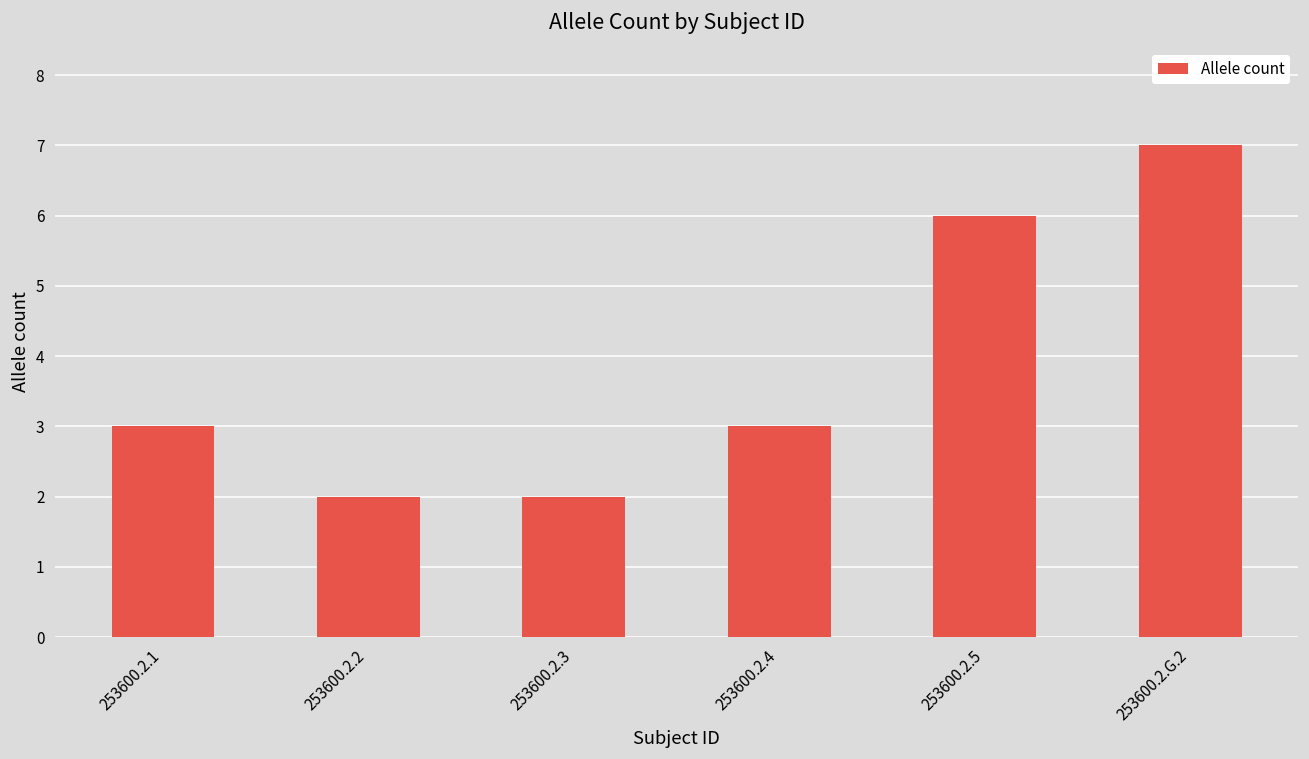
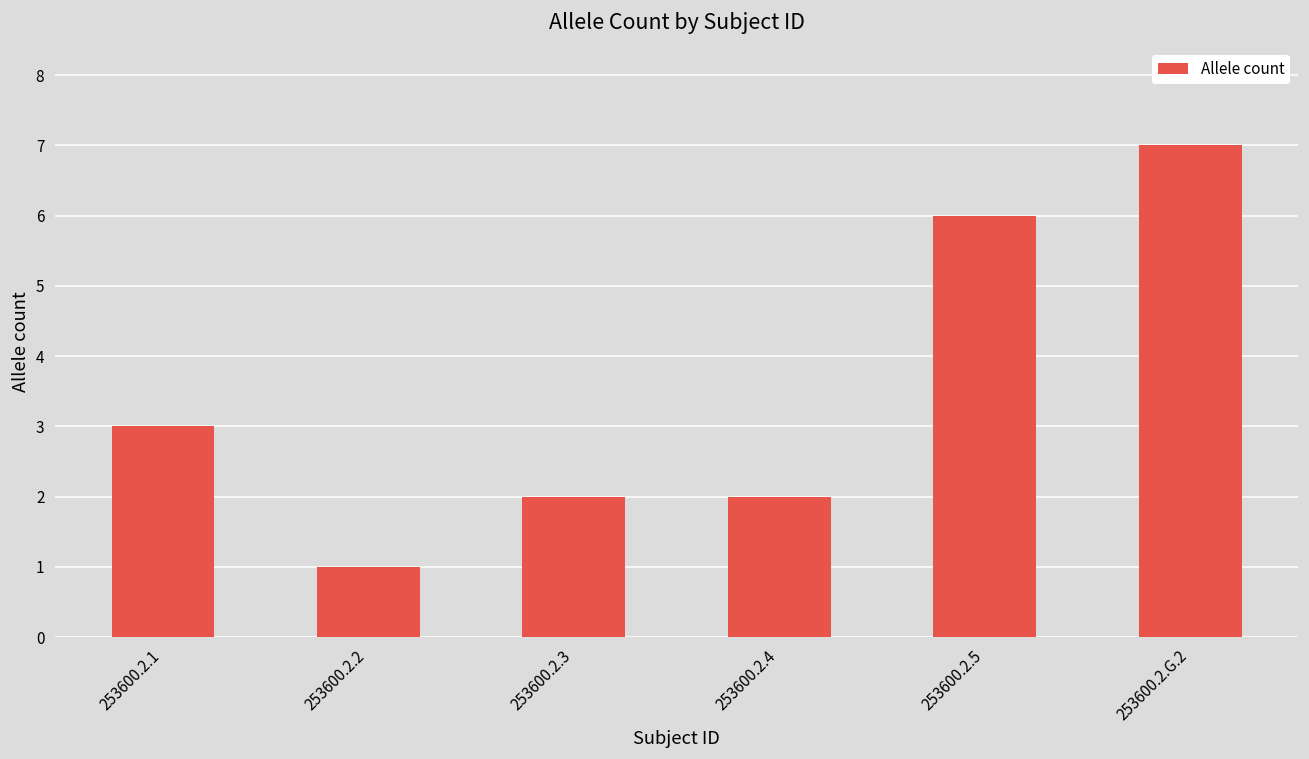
253600.2.2: 2 -> 1
253600.2.4: 3 -> 2
